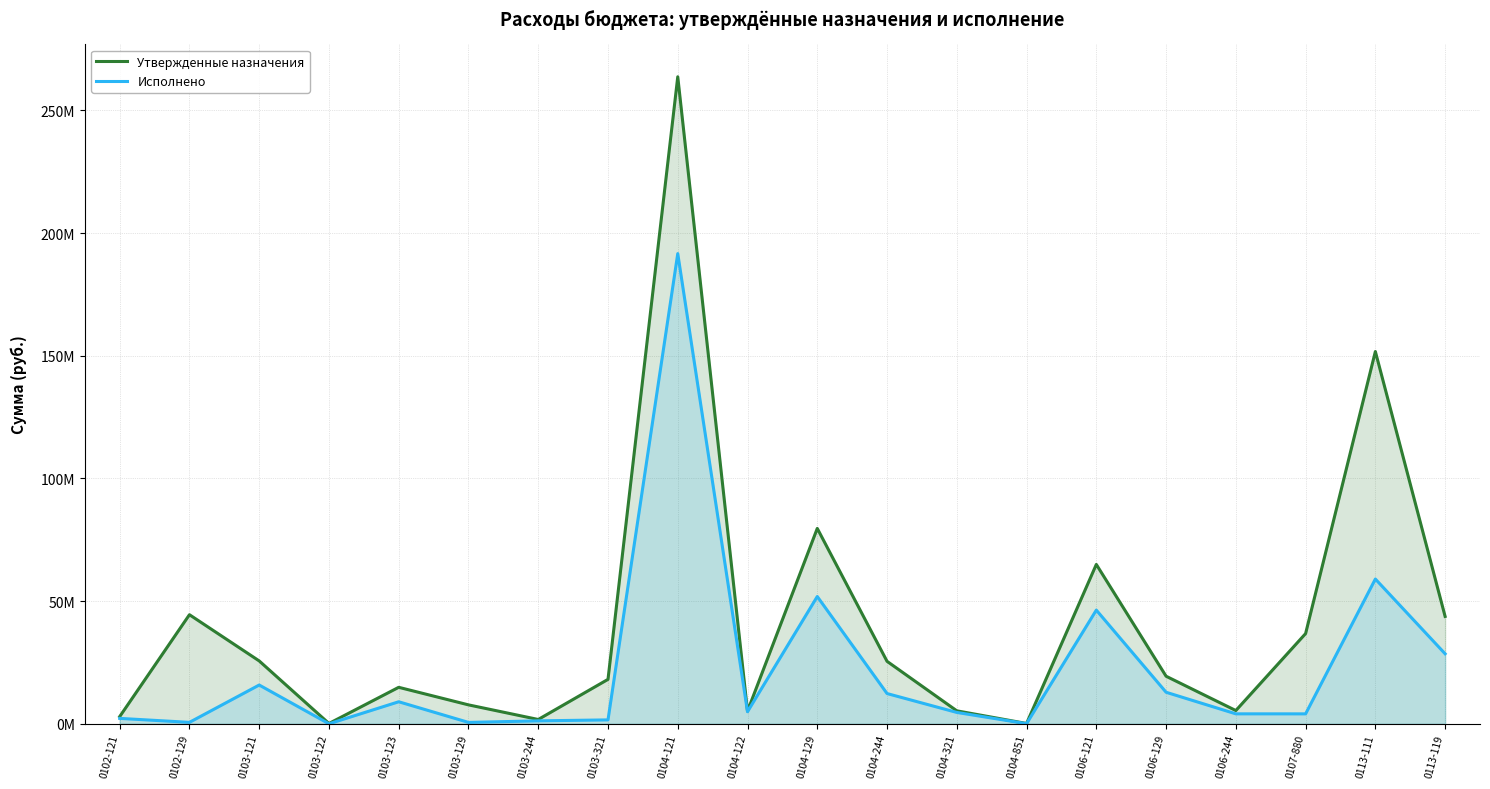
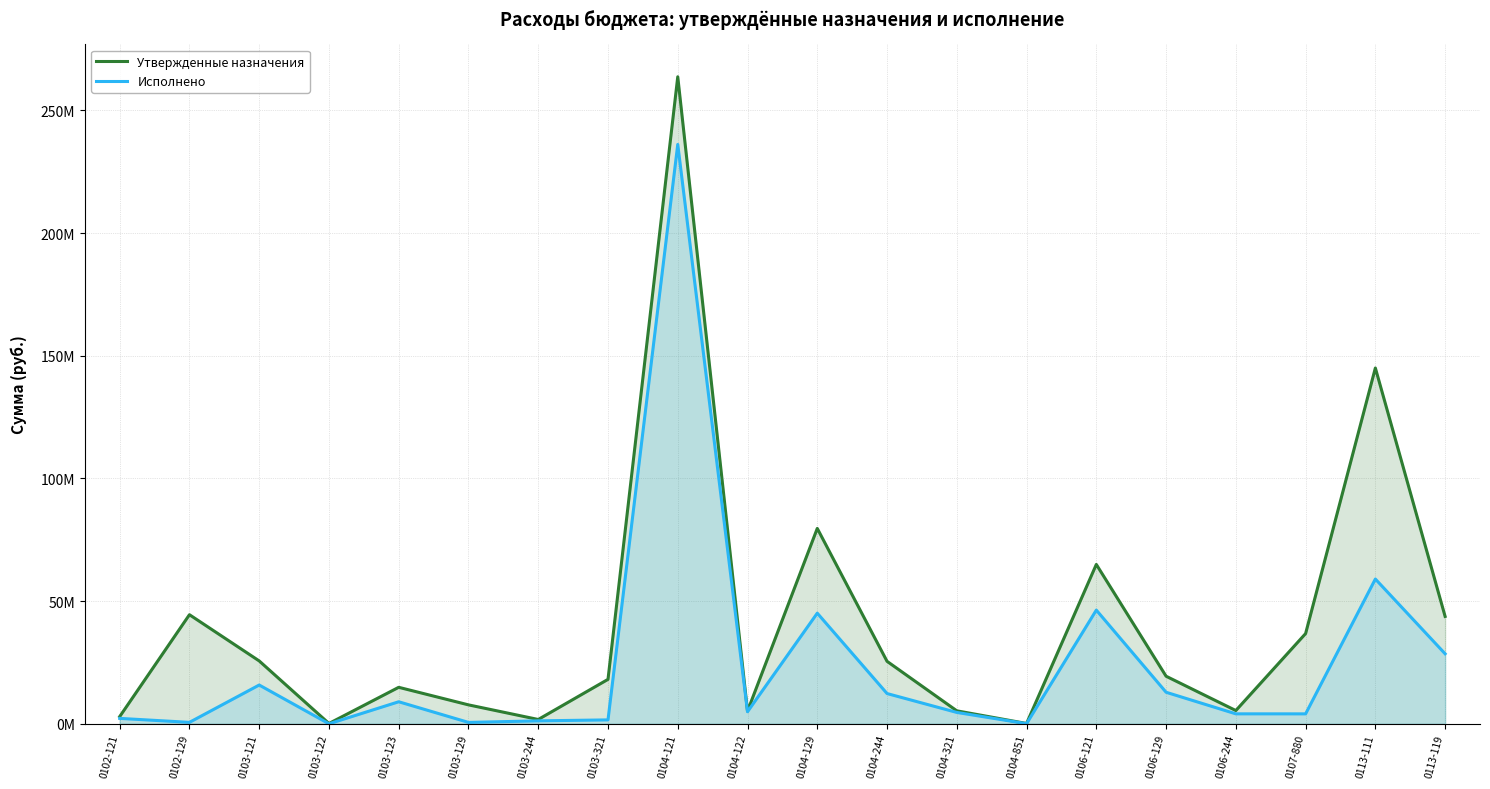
Исполнено, 0104-121: 192000000 -> 236000000
Исполнено, 0104-129: 52000000 -> 45000000
Утвержденные назначения, 0113-111: 152000000 -> 145000000
